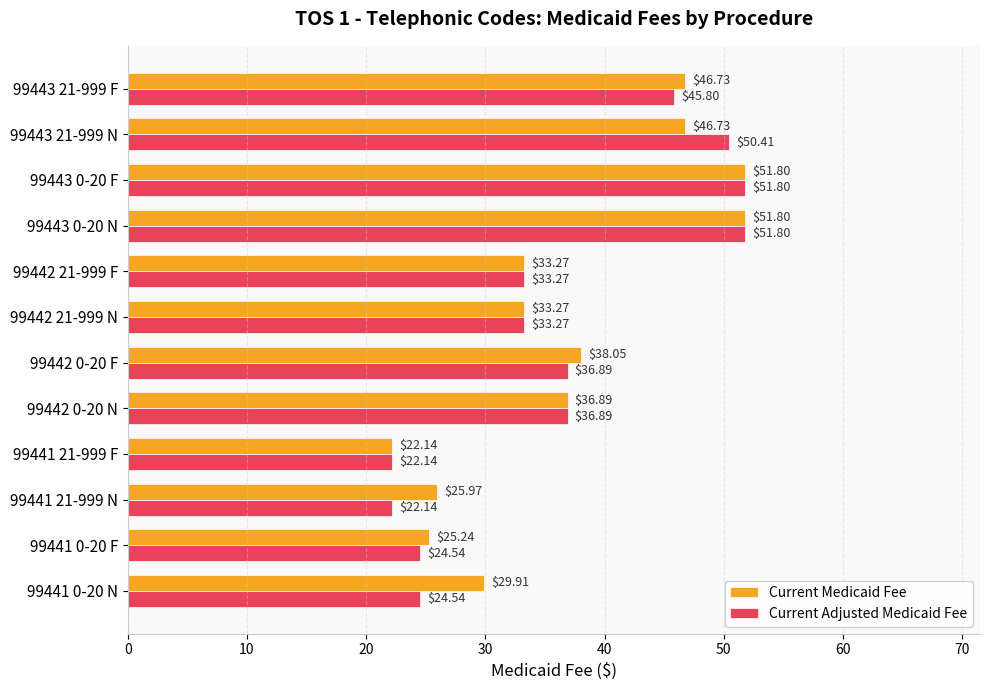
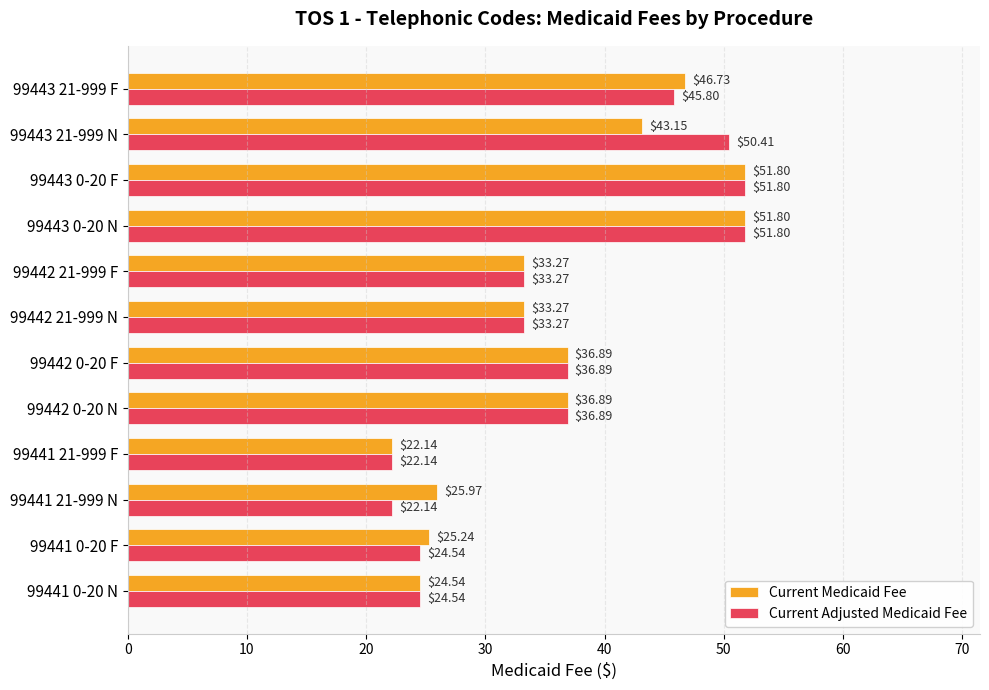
Current Medicaid Fee, 99443 21-999 N: $46.73 -> $43.15
Current Medicaid Fee, 99442 0-20 F: $38.05 -> $36.89
Current Medicaid Fee, 99441 0-20 N: $29.91 -> $24.54
